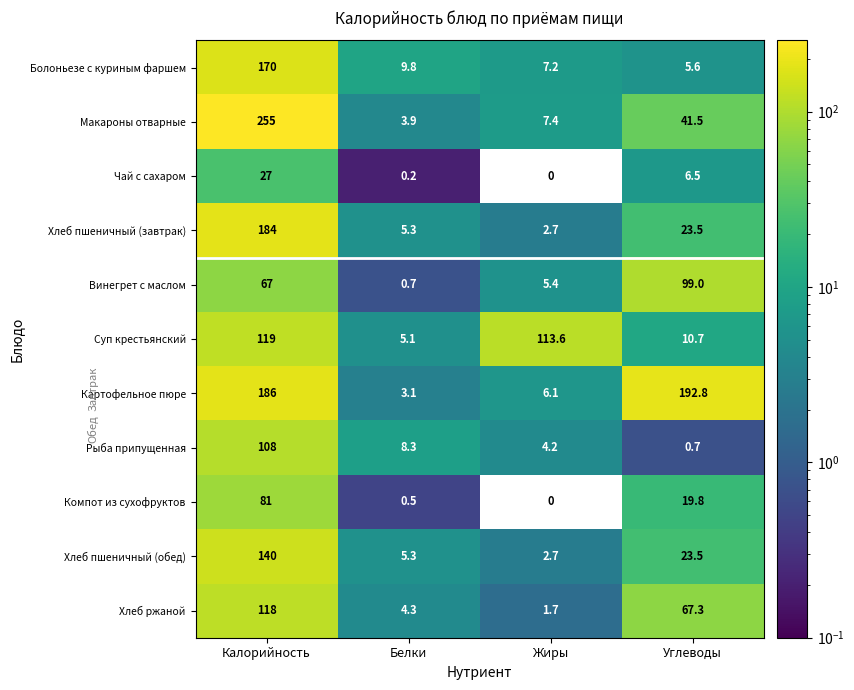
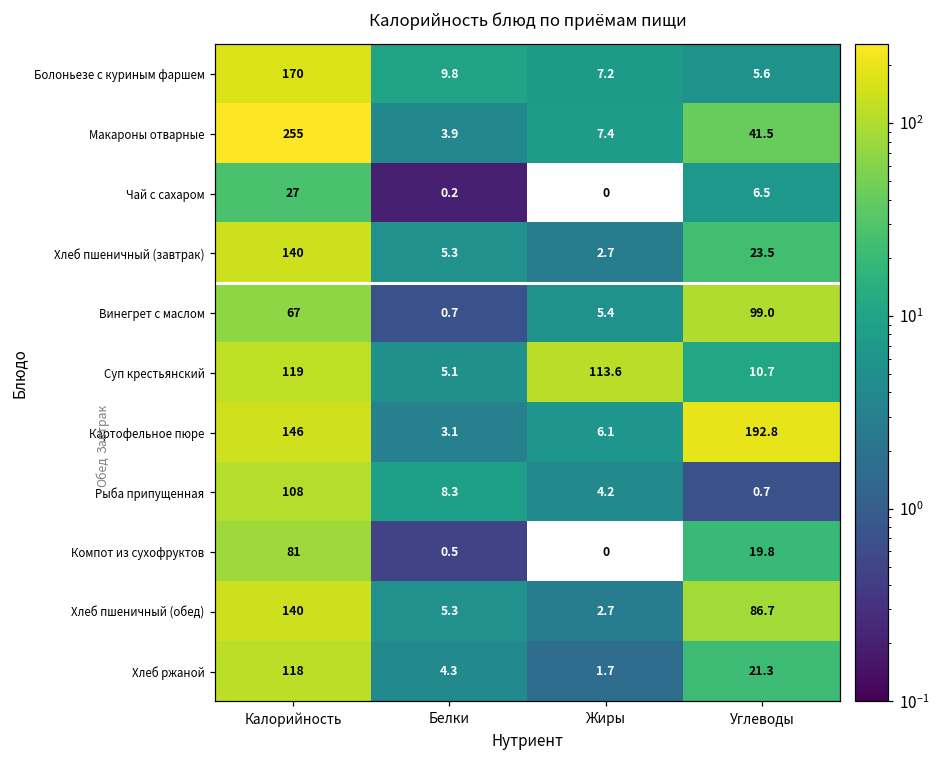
Хлеб пшеничный (завтрак), Калорийность: 184 -> 140
Картофельное пюре, Калорийность: 186 -> 146
Хлеб пшеничный (обед), Углеводы: 23.5 -> 86.7
Хлеб ржаной, Углеводы: 67.3 -> 21.3
